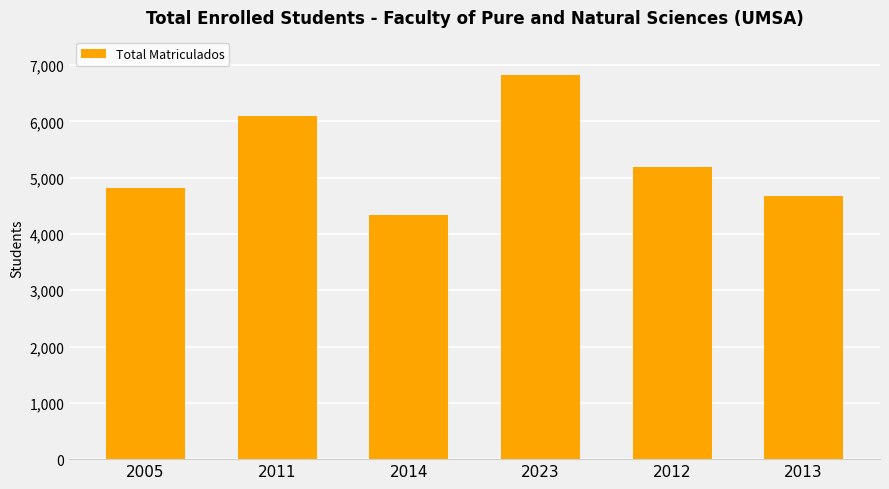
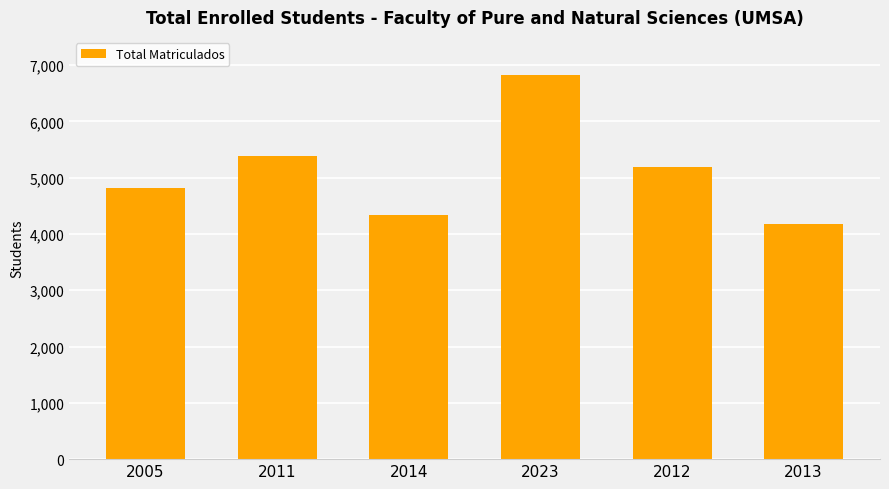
2011: 6,100 -> 5,400
2013: 4,700 -> 4,200
